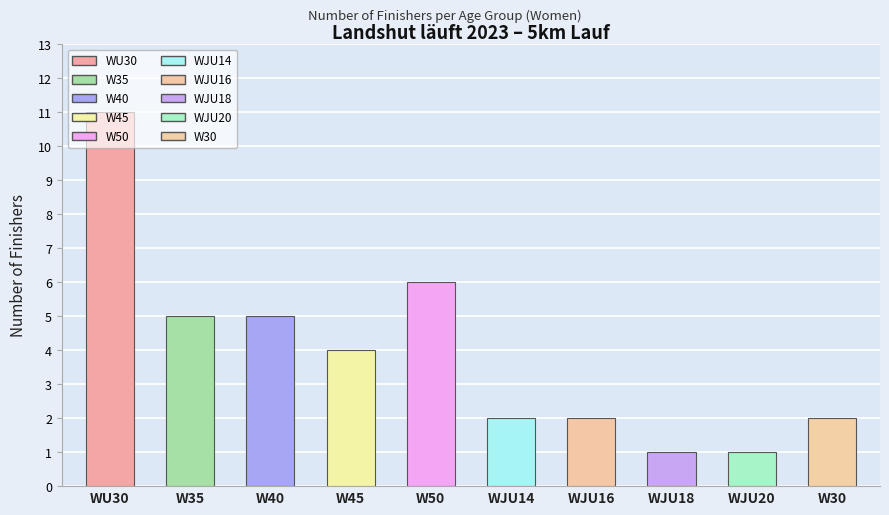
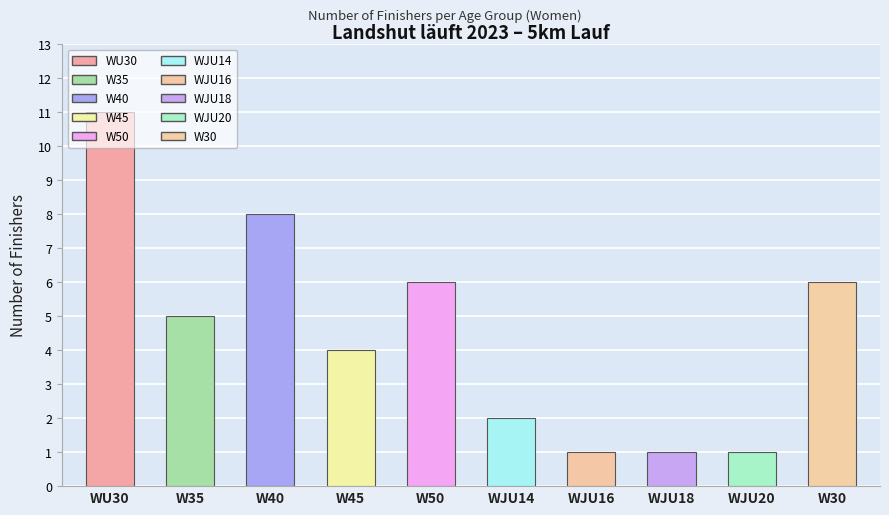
W40: 5 -> 8
WJU16: 2 -> 1
W30: 2 -> 6
